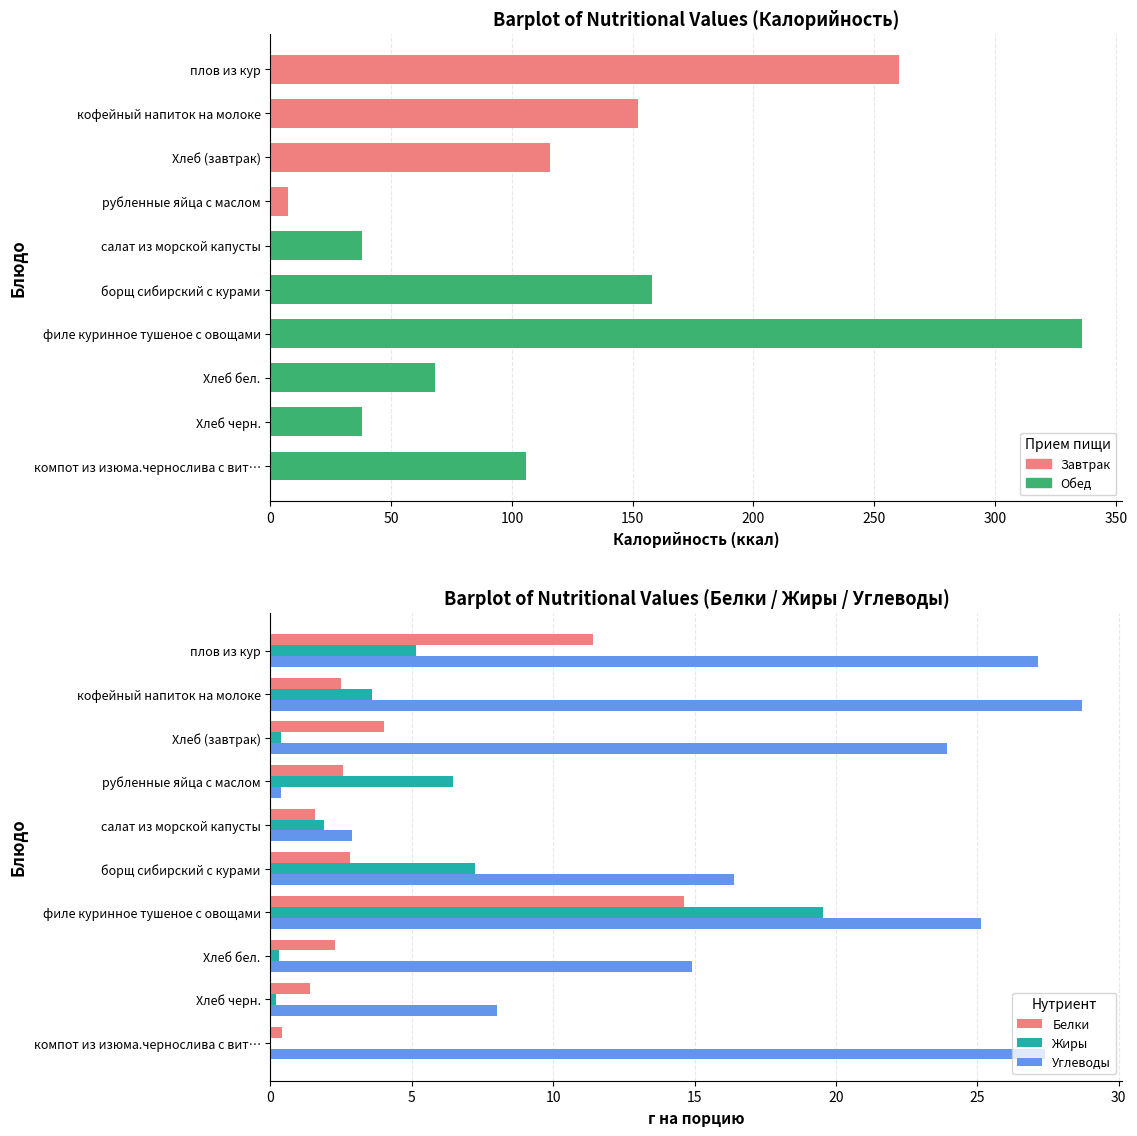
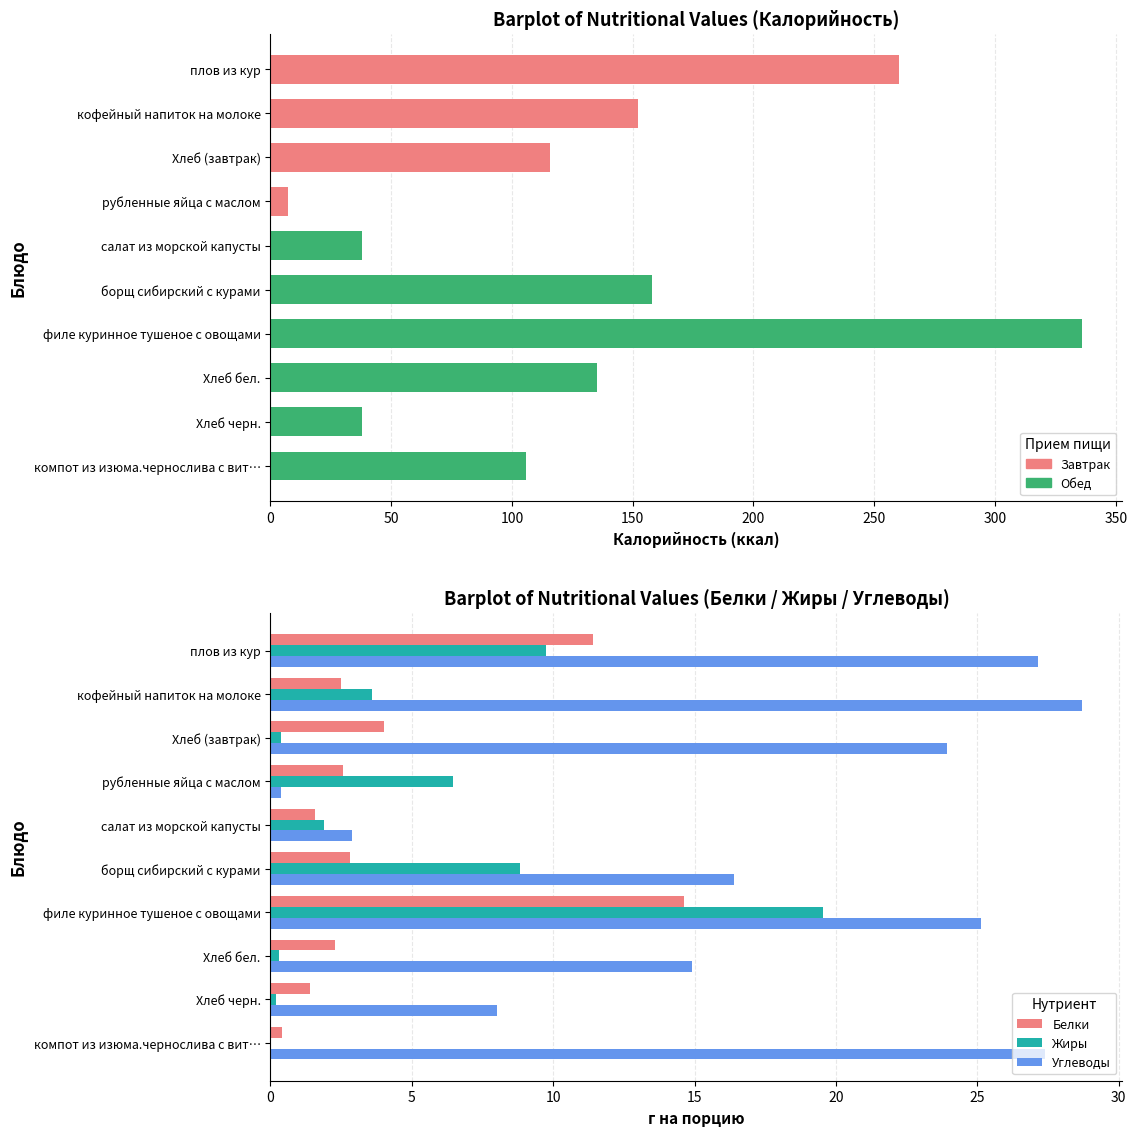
Barplot of Nutritional Values (Калорийность), Хлеб бел.: 68 -> 135
Barplot of Nutritional Values (Белки / Жиры / Углеводы), Жиры, плов из кур: 5.2 -> 9.8
Barplot of Nutritional Values (Белки / Жиры / Углеводы), Жиры, борщ сибирский с курами: 7.3 -> 8.8
